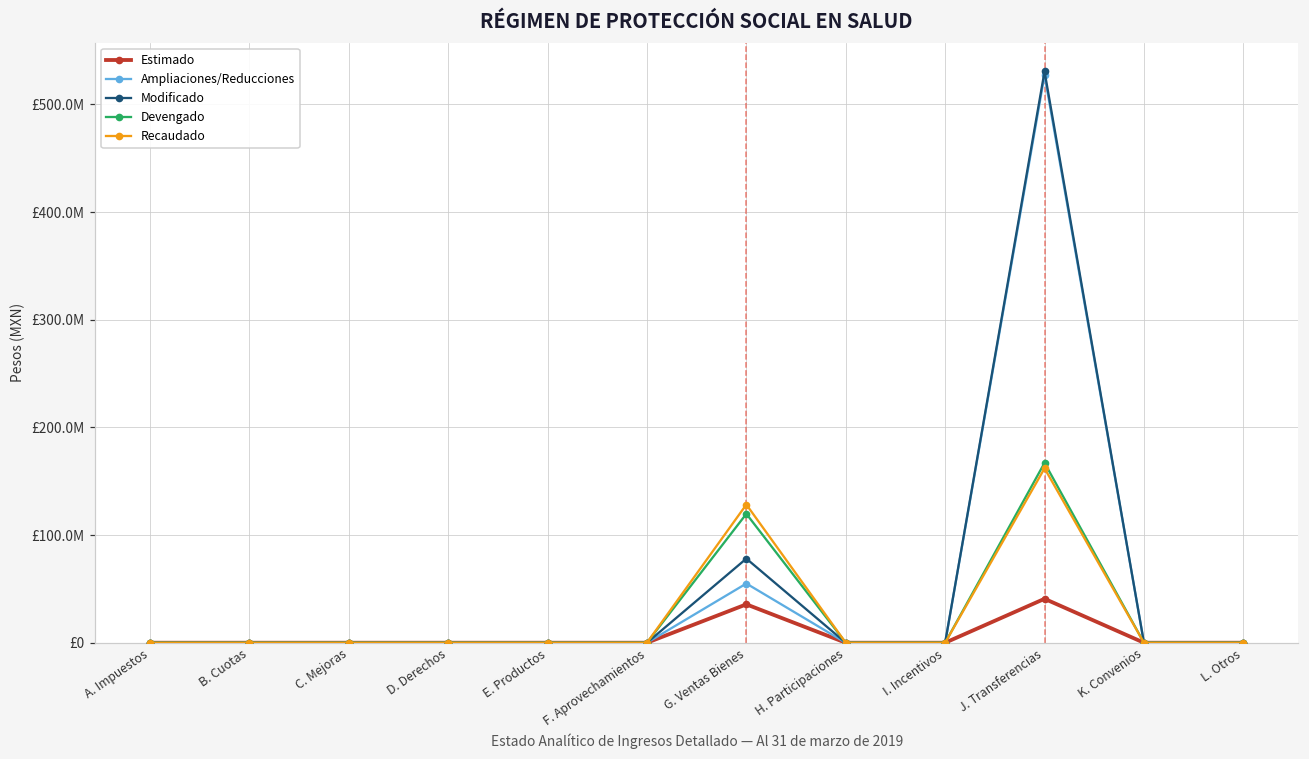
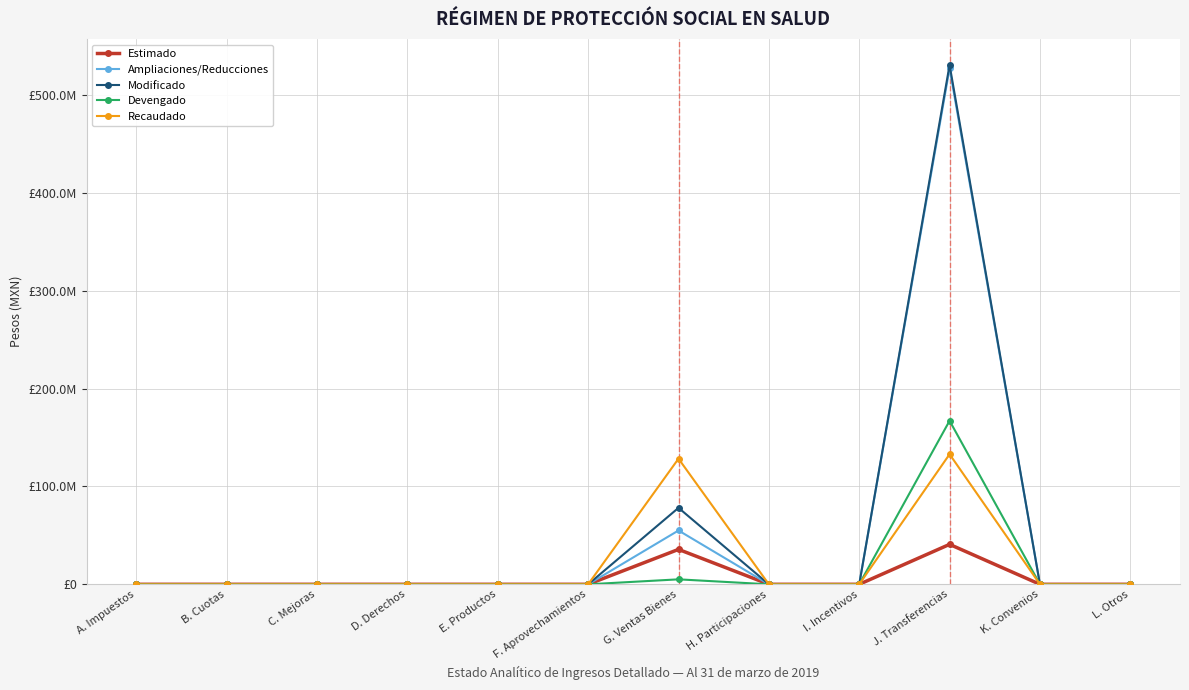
Devengado, G. Ventas Bienes: £120000000 -> £10000000
Recaudado, J. Transferencias: £160000000 -> £130000000
